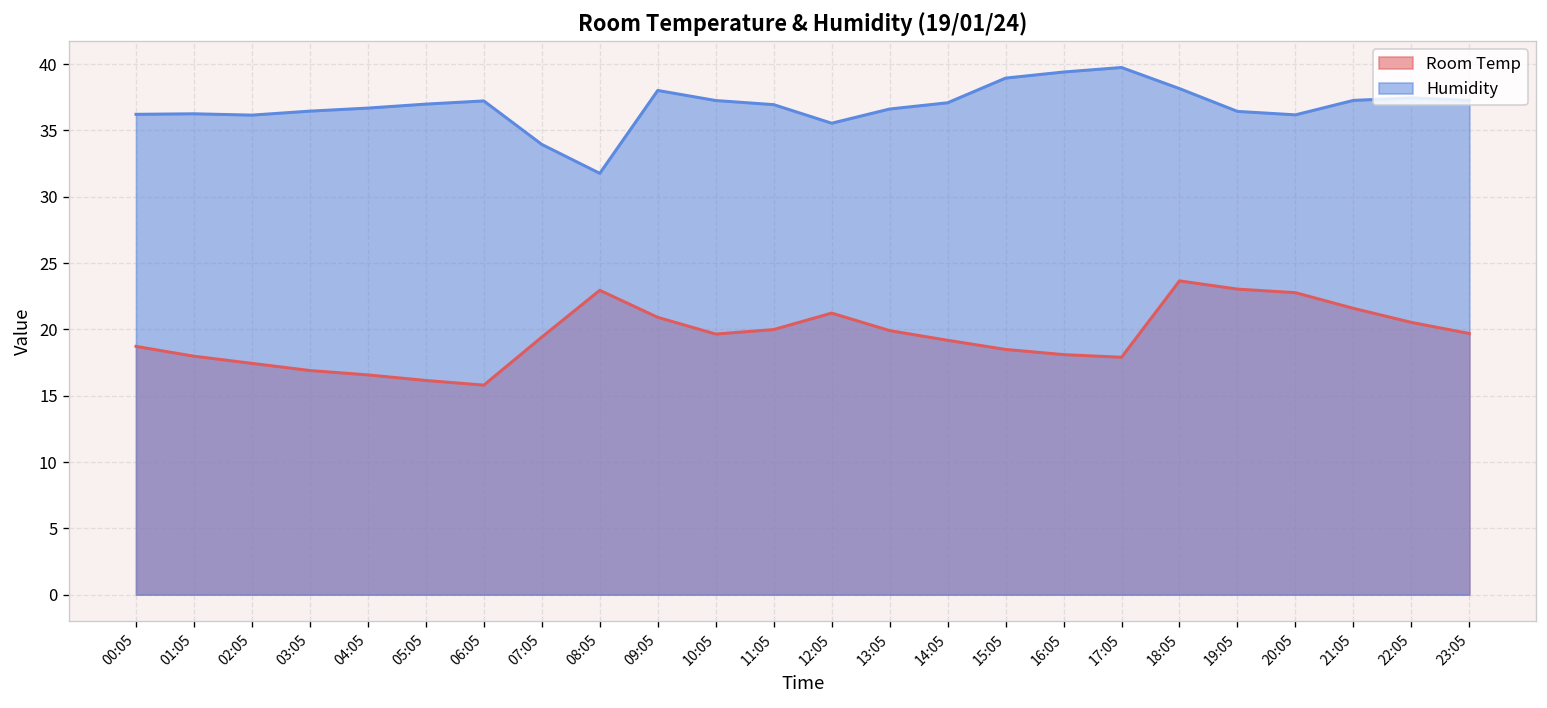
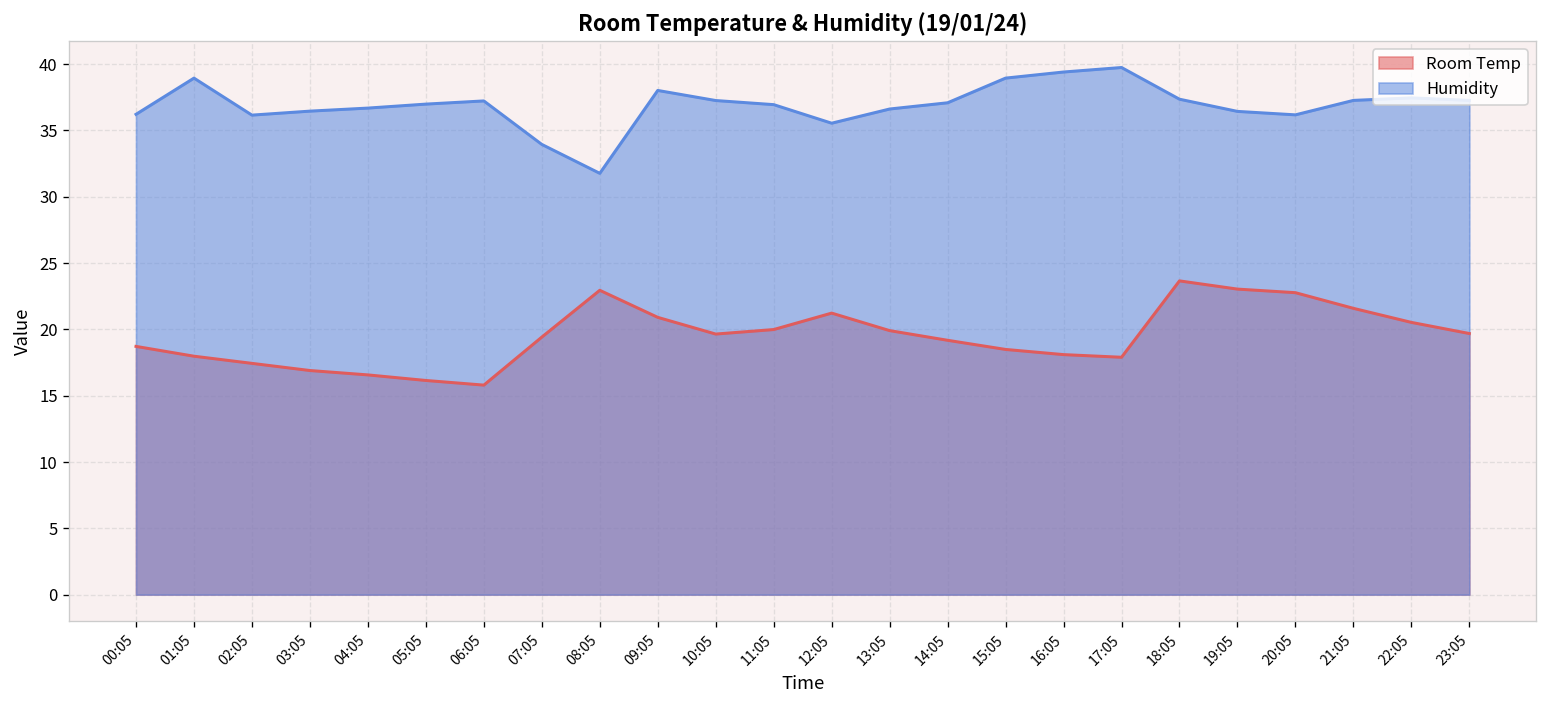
Humidity, 01:05: 36.3 -> 39.0
Humidity, 18:05: 38.2 -> 37.4
